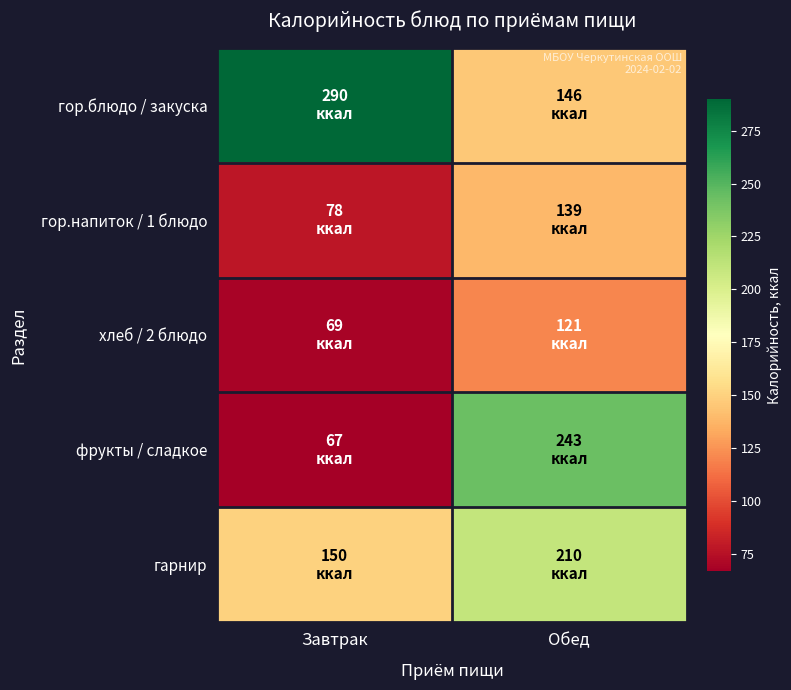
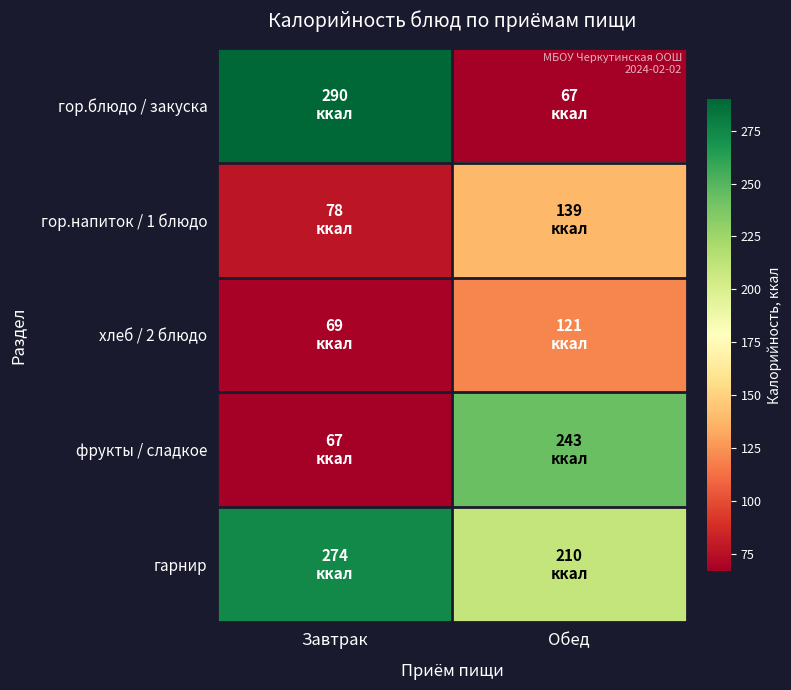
гор.блюдо / закуска, Обед: 146 -> 67
гарнир, Завтрак: 150 -> 274
